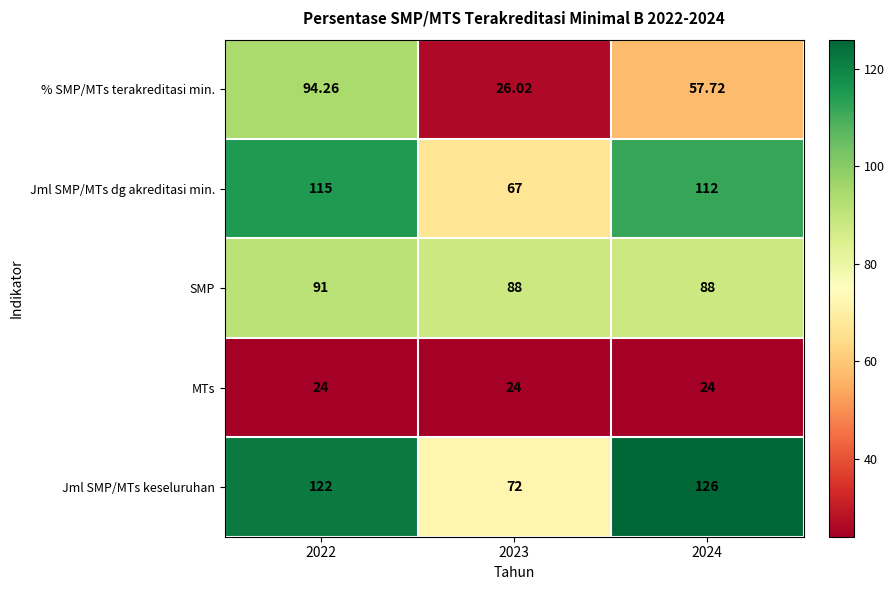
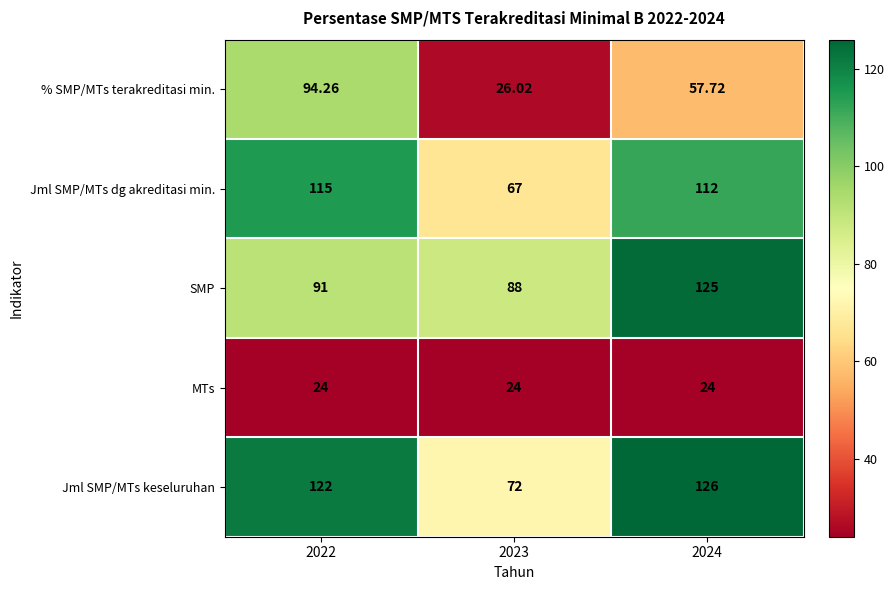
SMP, 2024: 88 -> 125
